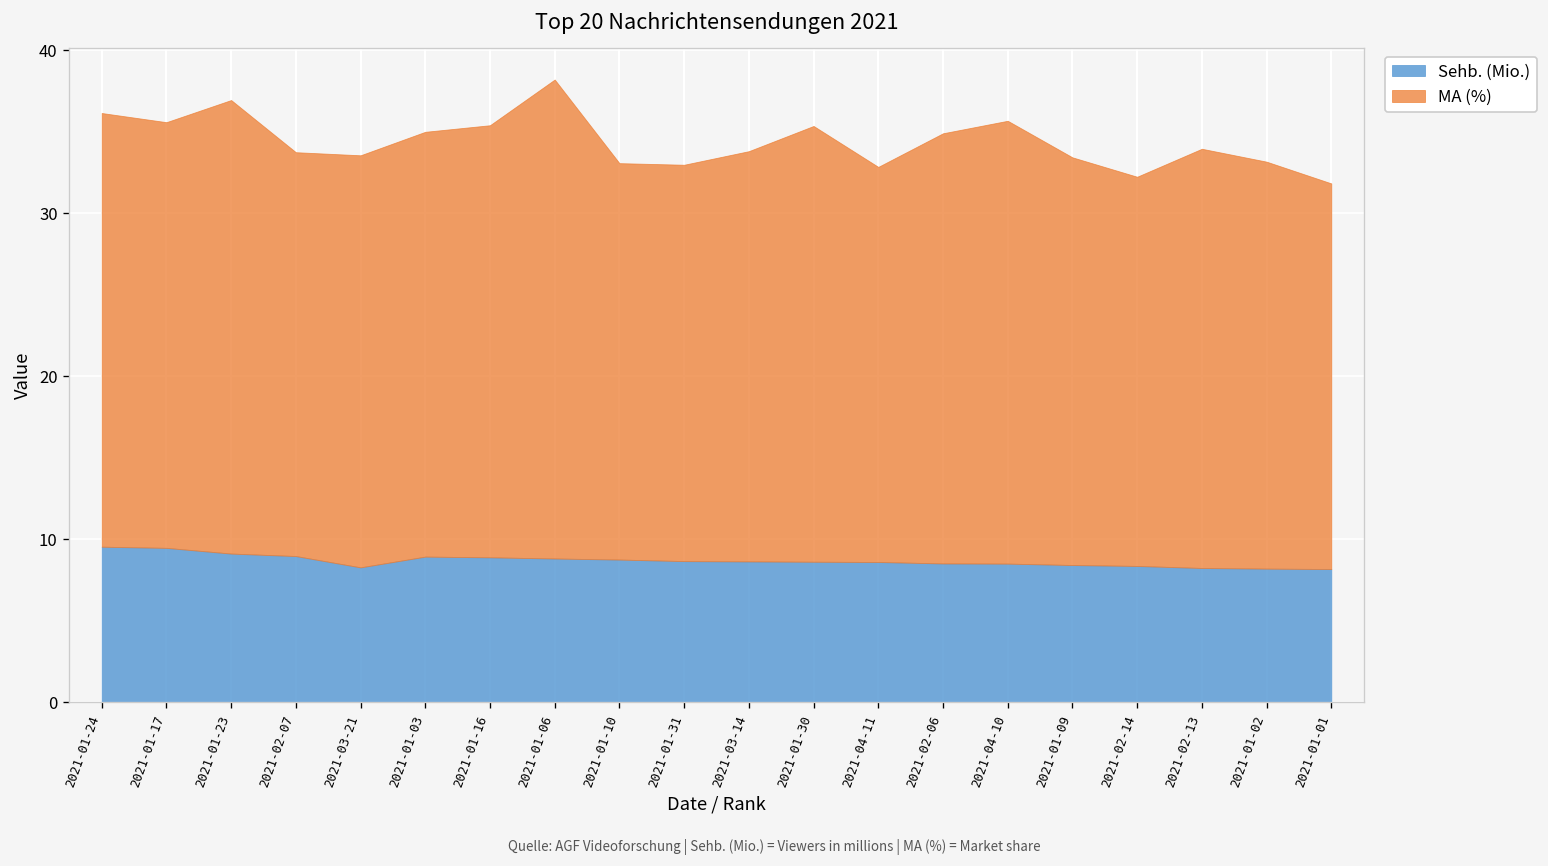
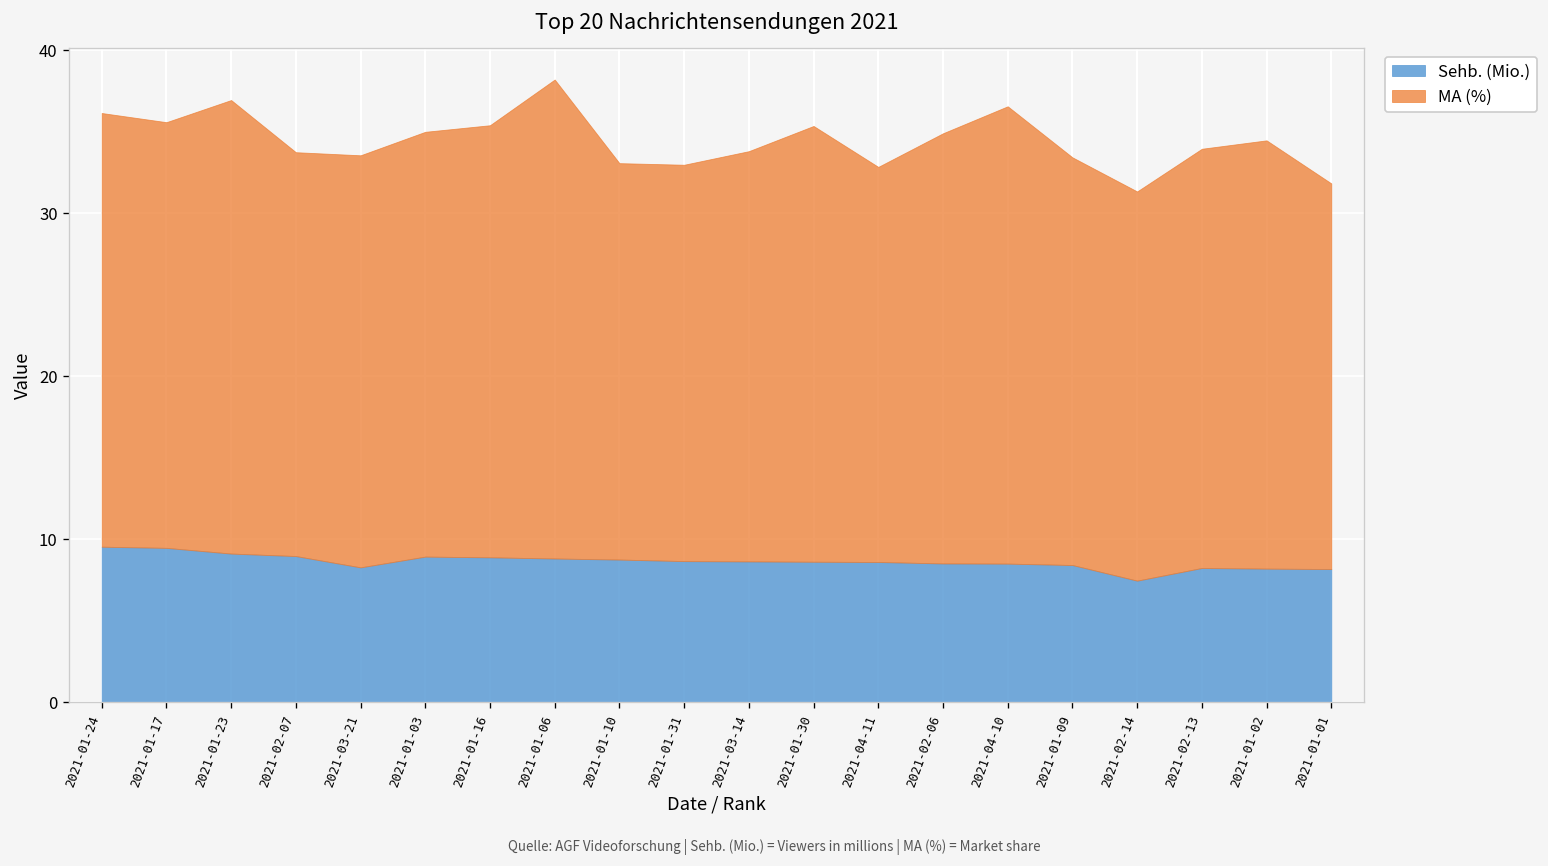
MA (%), 2021-04-10: 27.2 -> 28.1
Sehb. (Mio.), 2021-02-14: 8.4 -> 7.5
MA (%), 2021-01-02: 25.0 -> 26.3
